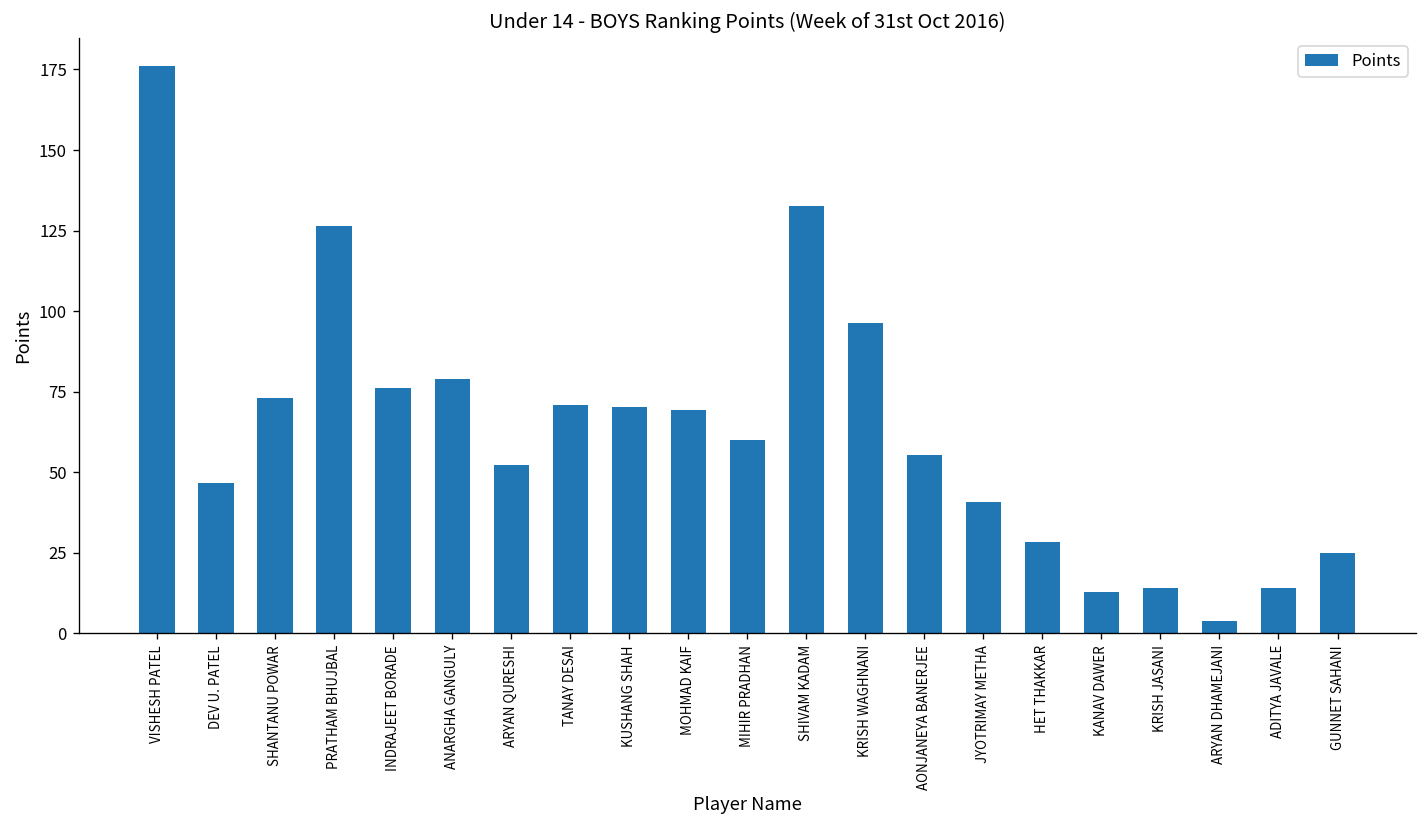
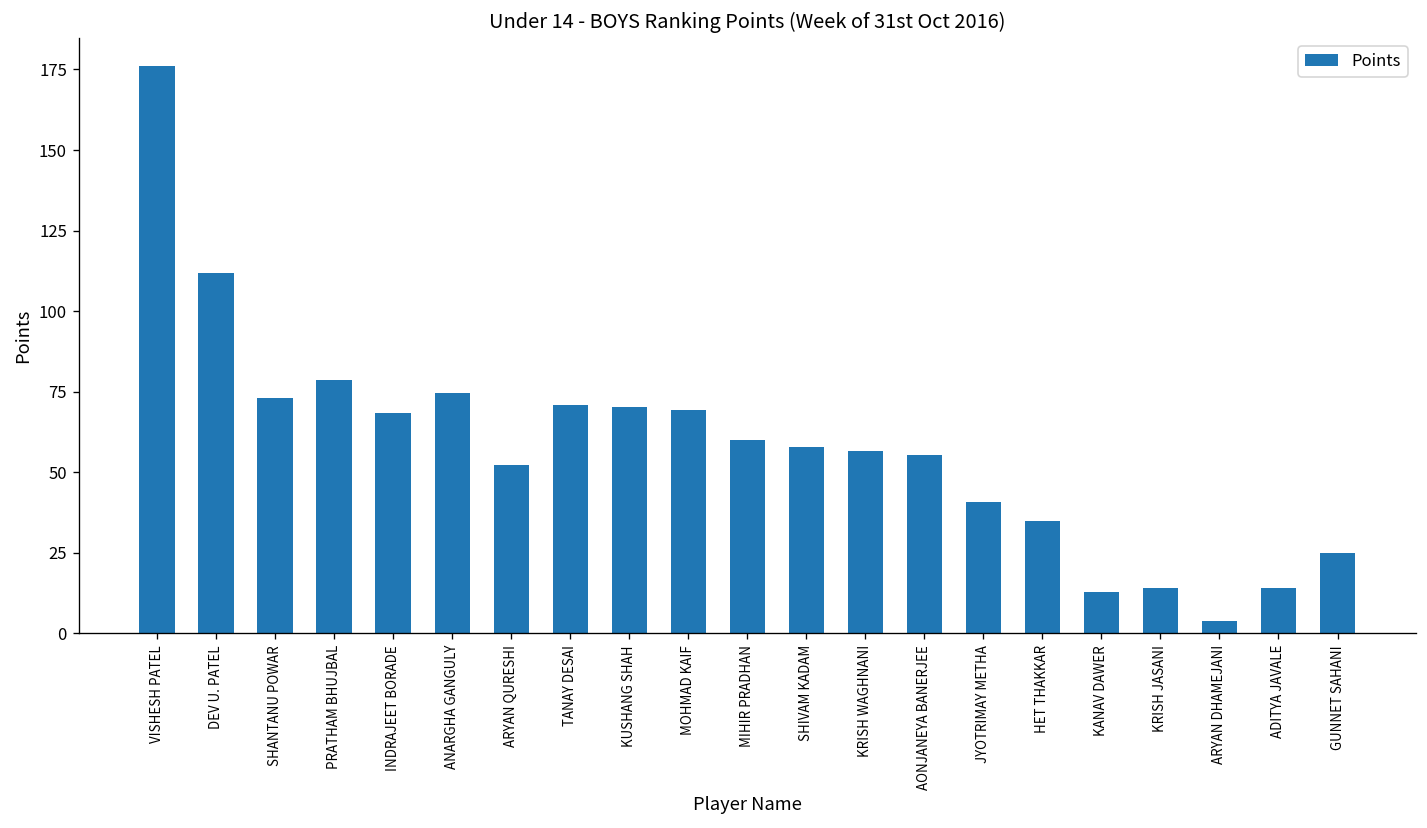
DEV U. PATEL: 47 -> 112
PRATHAM BHUJBAL: 126 -> 79
INDRAJEET BORADE: 76 -> 68
ANARGHA GANGULY: 79 -> 75
SHIVAM KADAM: 133 -> 58
KRISH WAGHNANI: 96 -> 57
HET THAKKAR: 29 -> 35
